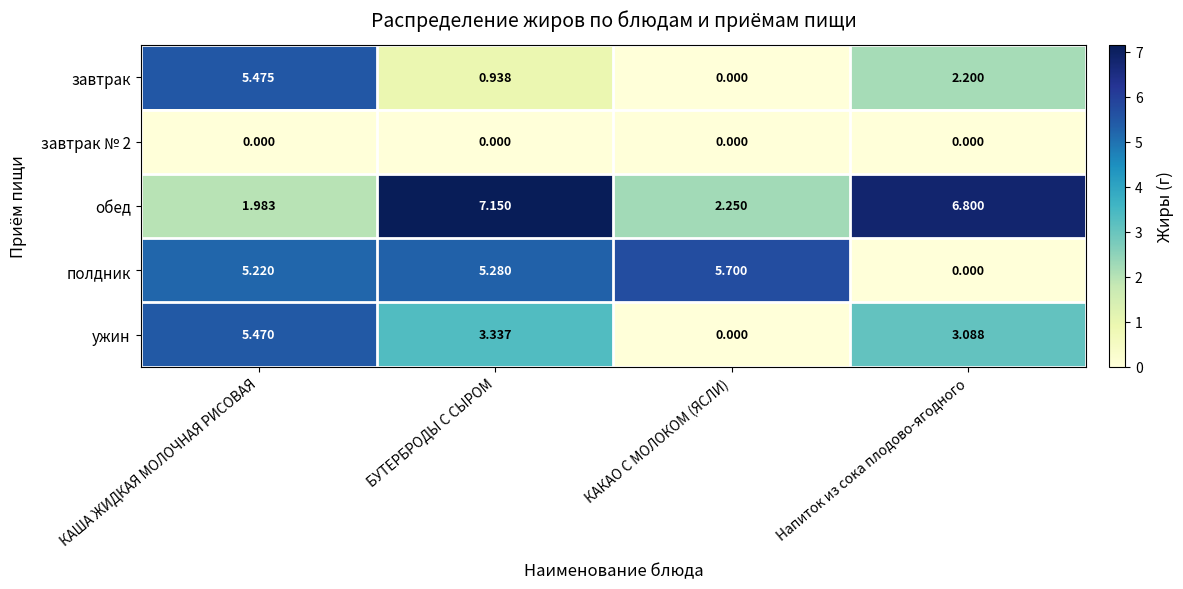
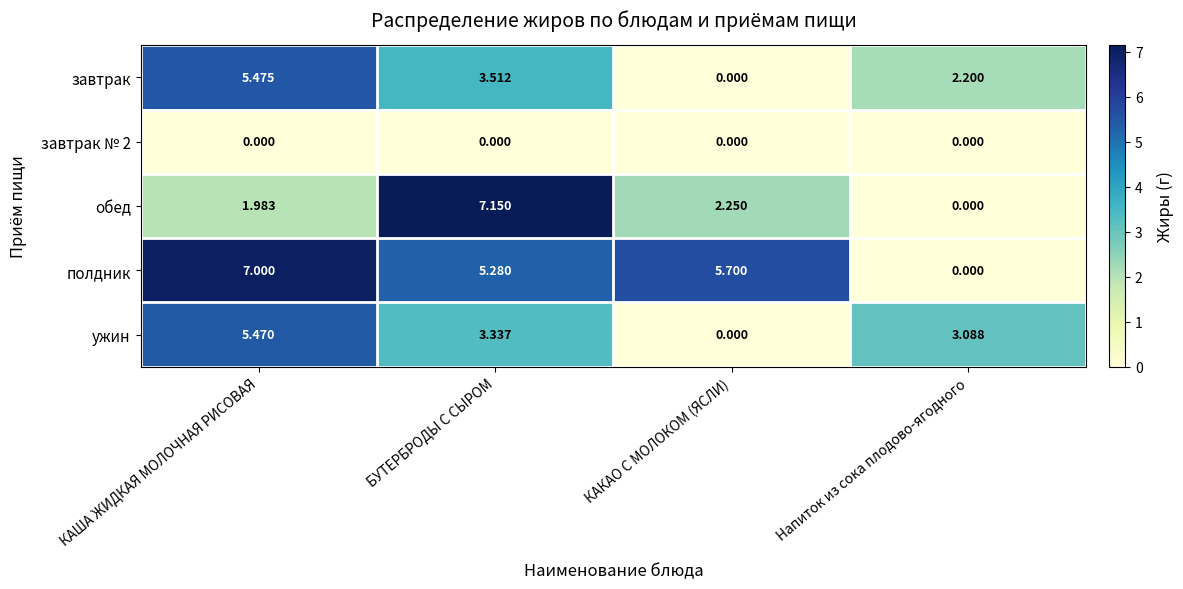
завтрак, БУТЕРБРОДЫ С СЫРОМ: 0.938 -> 3.512
обед, Напиток из сока плодово-ягодного: 6.800 -> 0.000
полдник, КАША ЖИДКАЯ МОЛОЧНАЯ РИСОВАЯ: 5.220 -> 7.000
